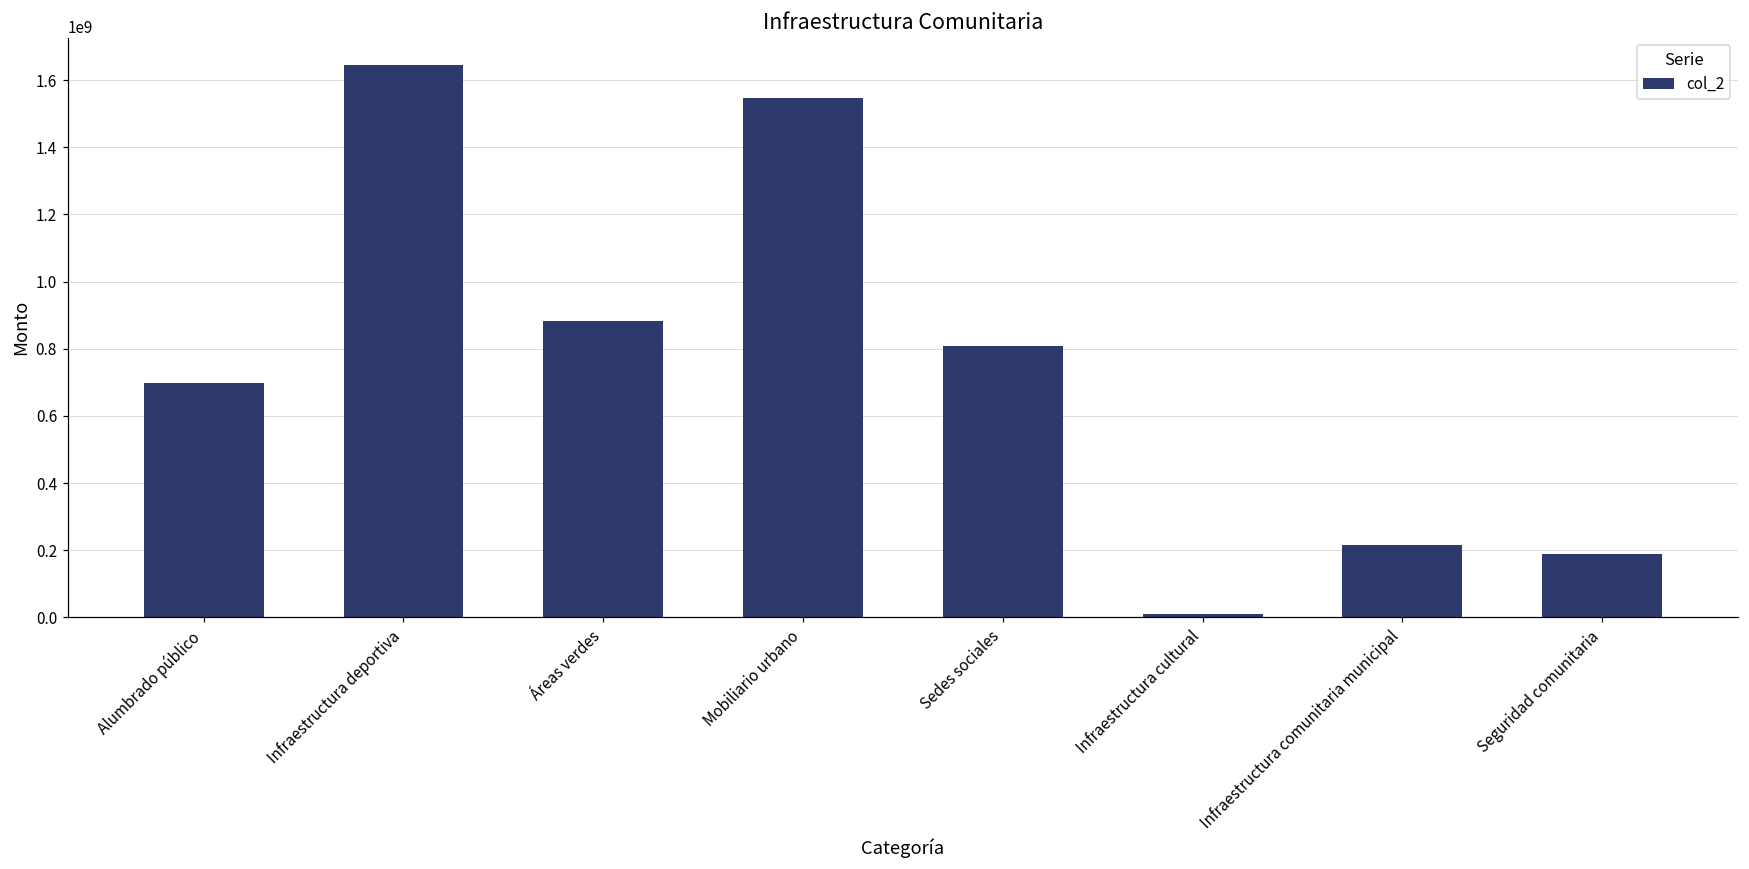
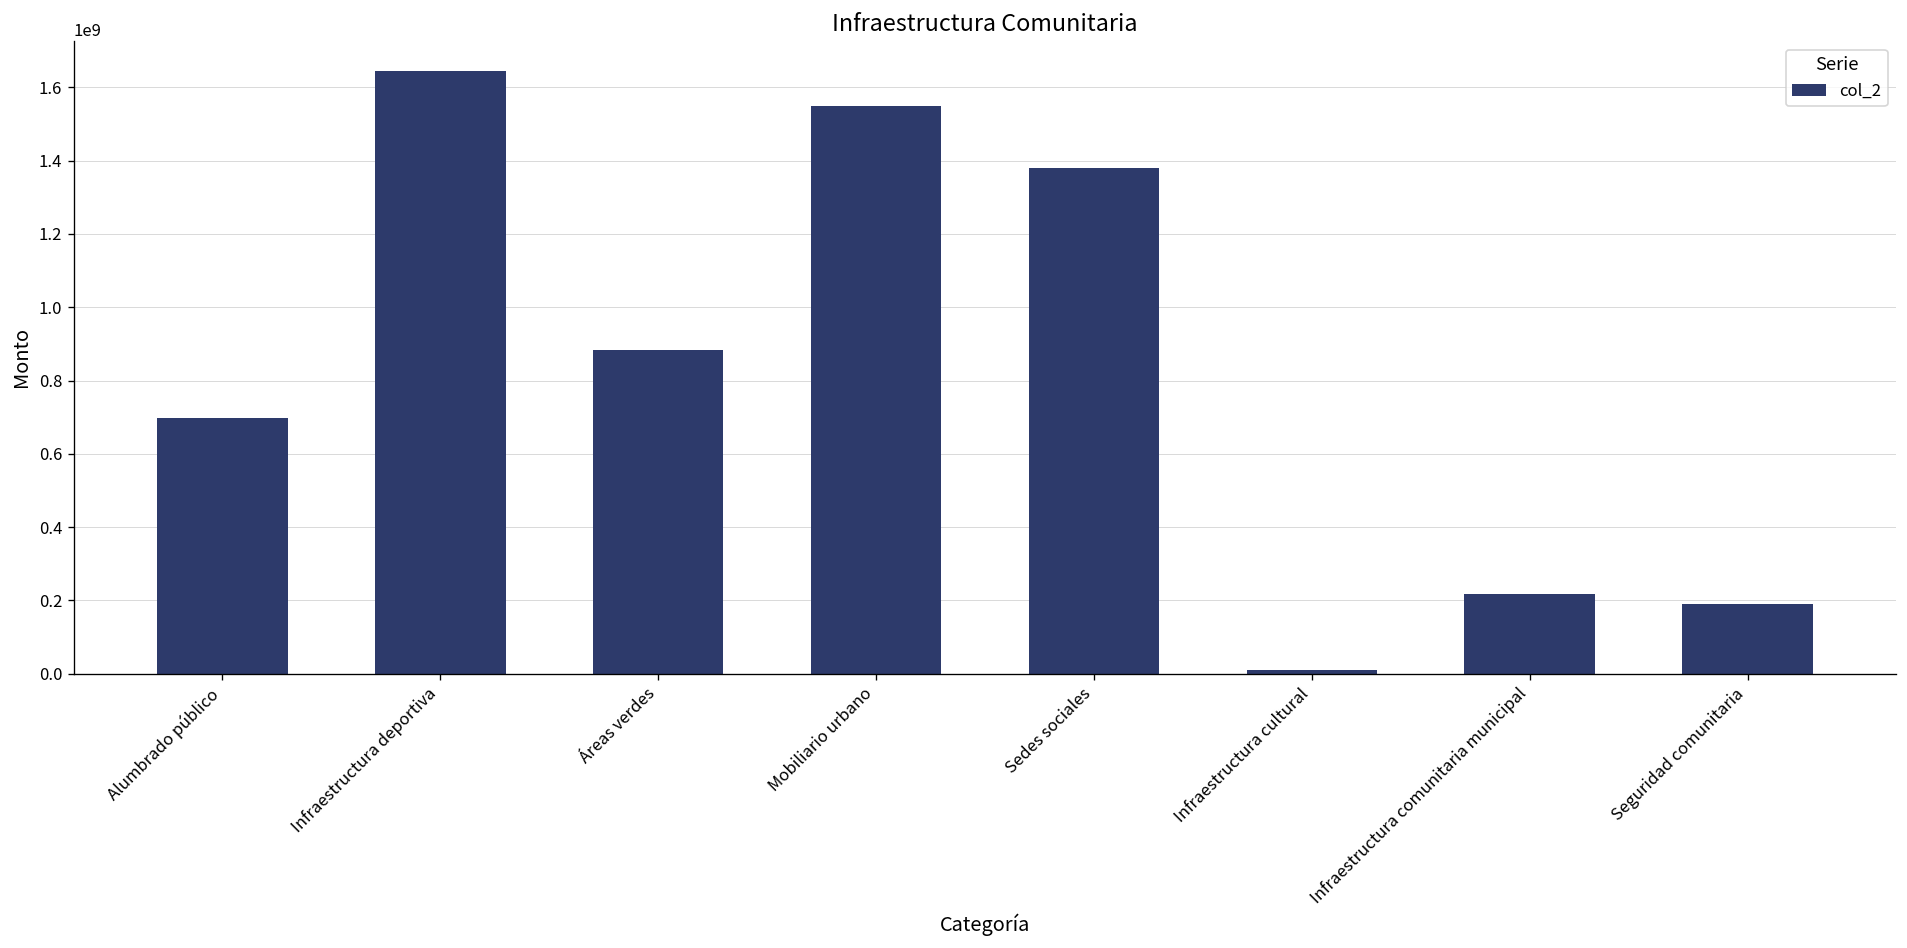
Sedes sociales: 810000000 -> 1380000000
